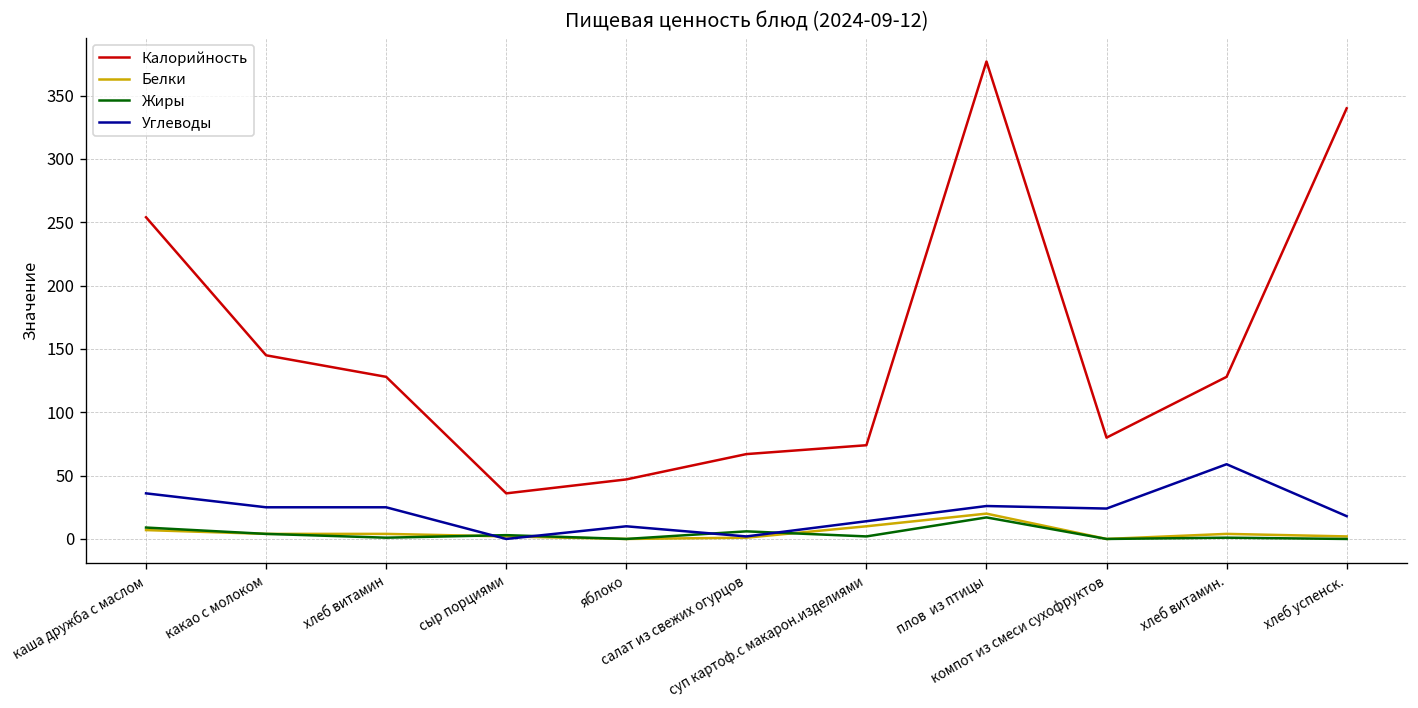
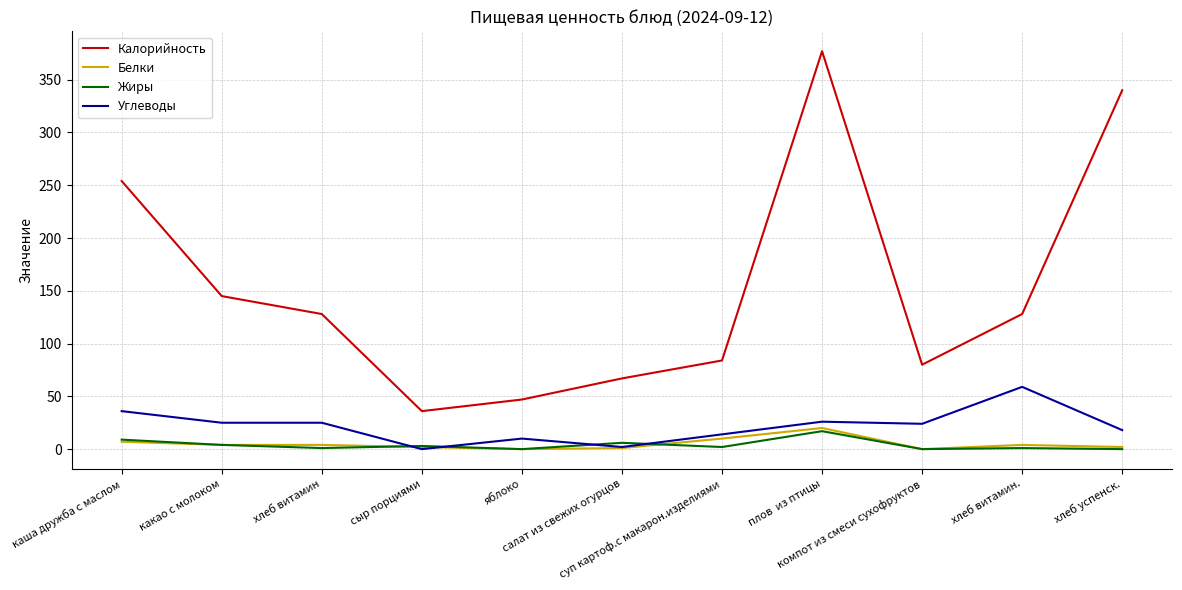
Калорийность, суп картоф.с макарон.изделиями: 74 -> 84
